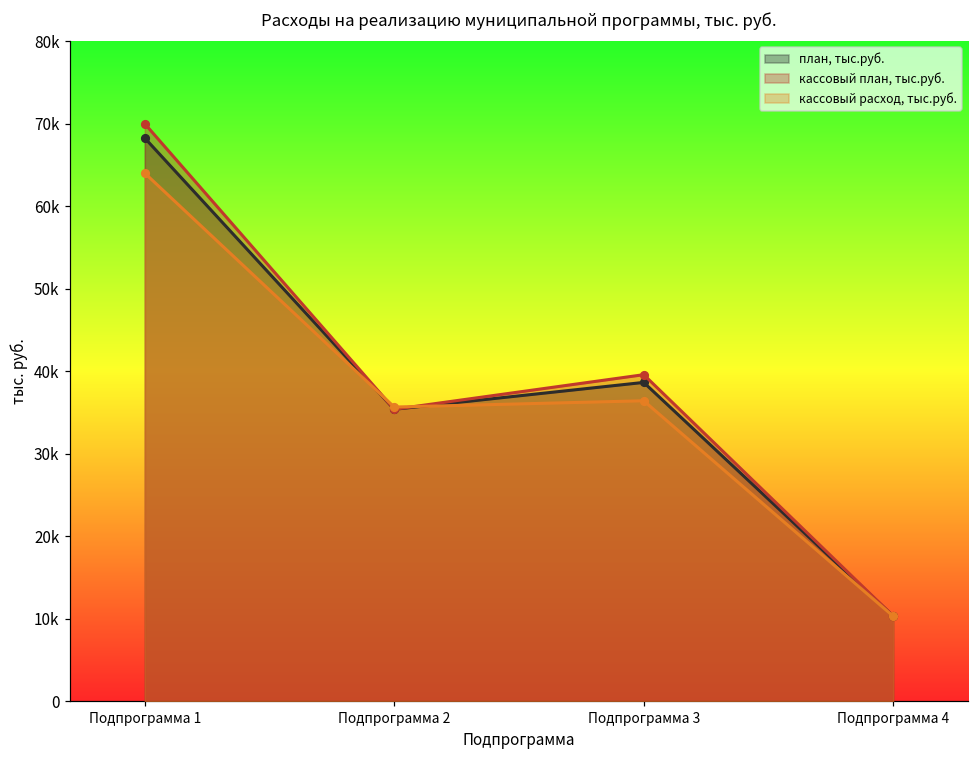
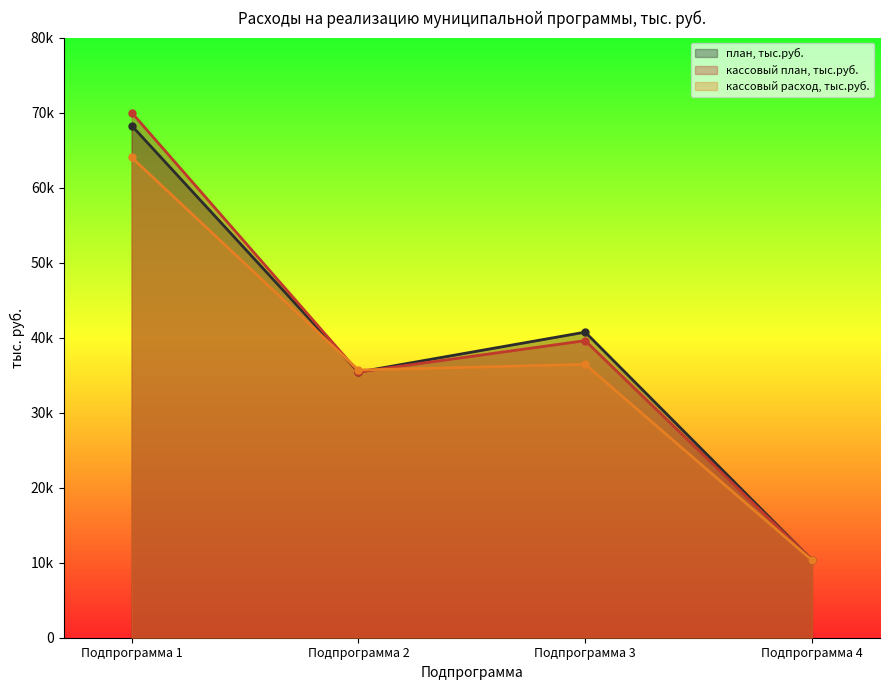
план, тыс.руб., Подпрограмма 3: 39000 -> 41000
